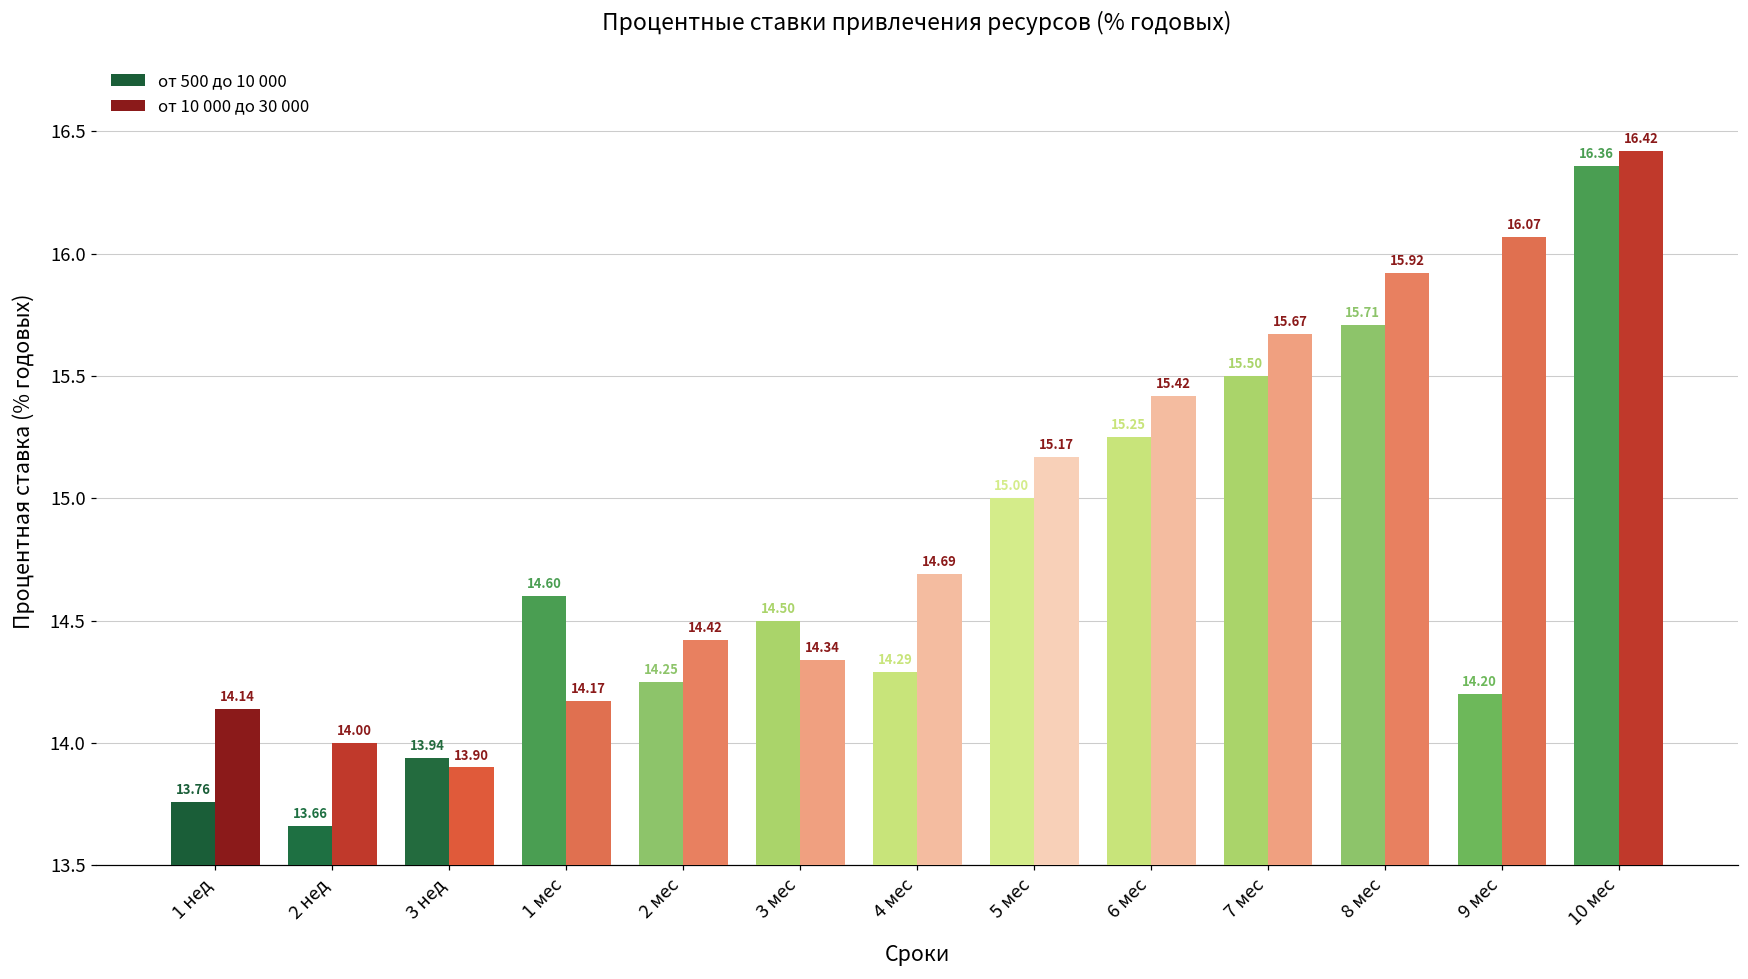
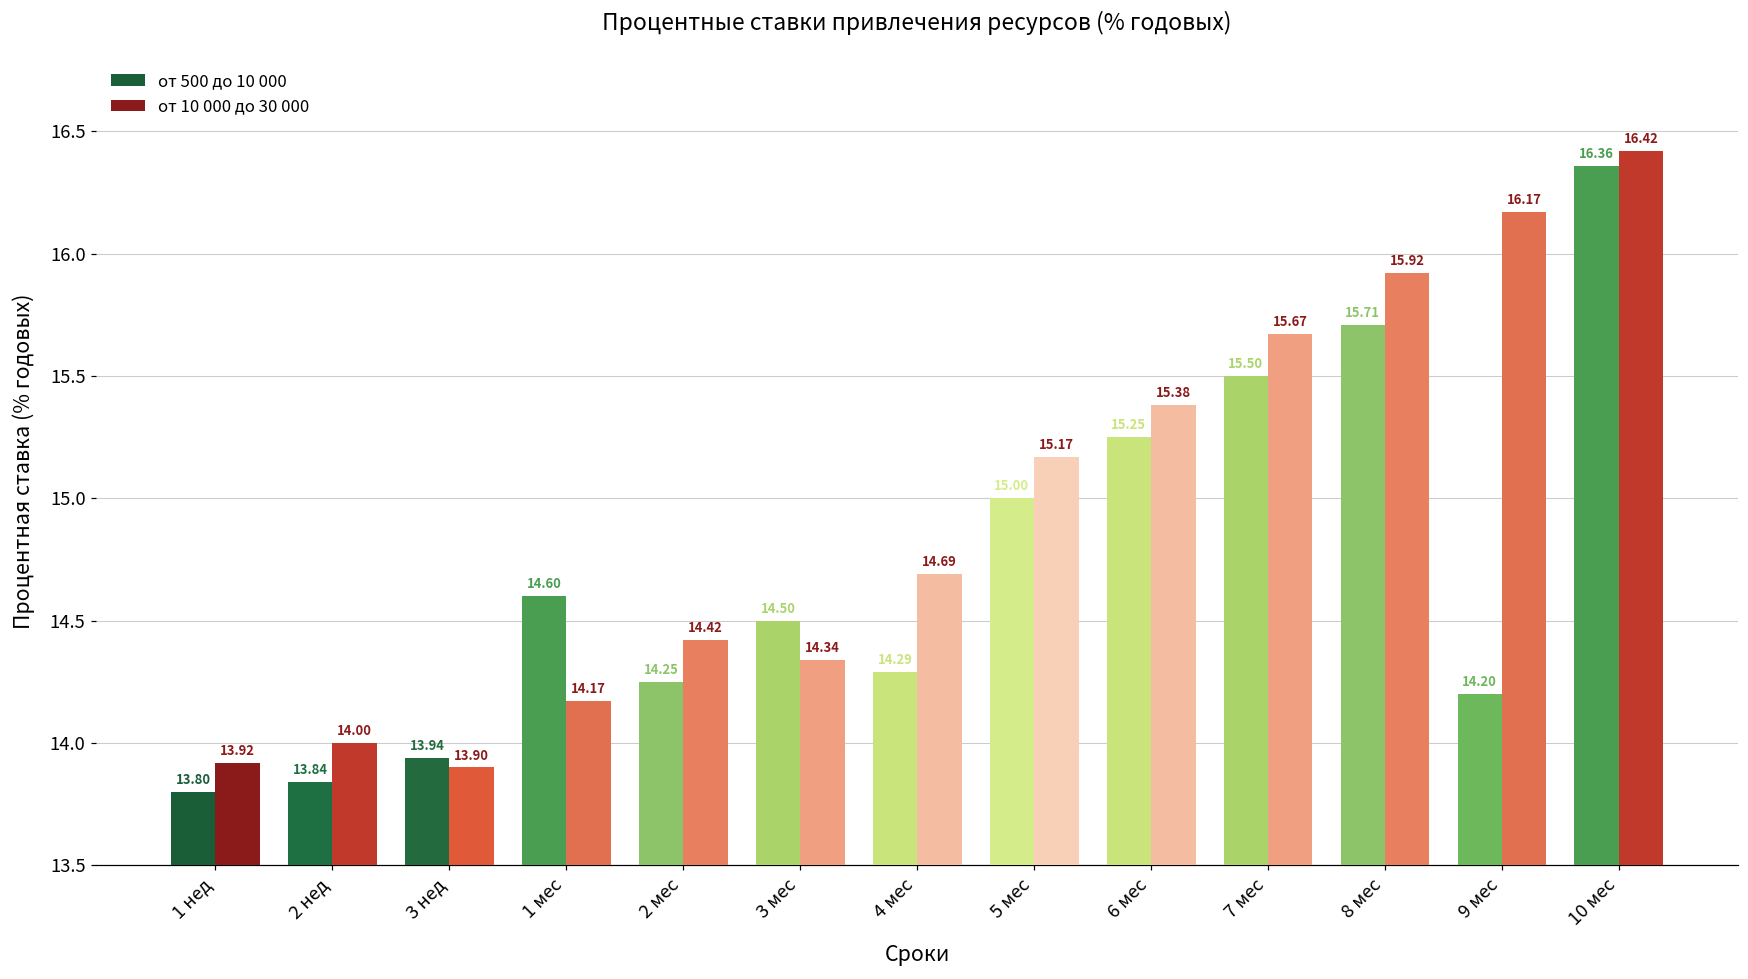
от 500 до 10 000, 1 нед: 13.76 -> 13.80
от 10 000 до 30 000, 1 нед: 14.14 -> 13.92
от 500 до 10 000, 2 нед: 13.66 -> 13.84
от 10 000 до 30 000, 6 мес: 15.42 -> 15.38
от 10 000 до 30 000, 9 мес: 16.07 -> 16.17
